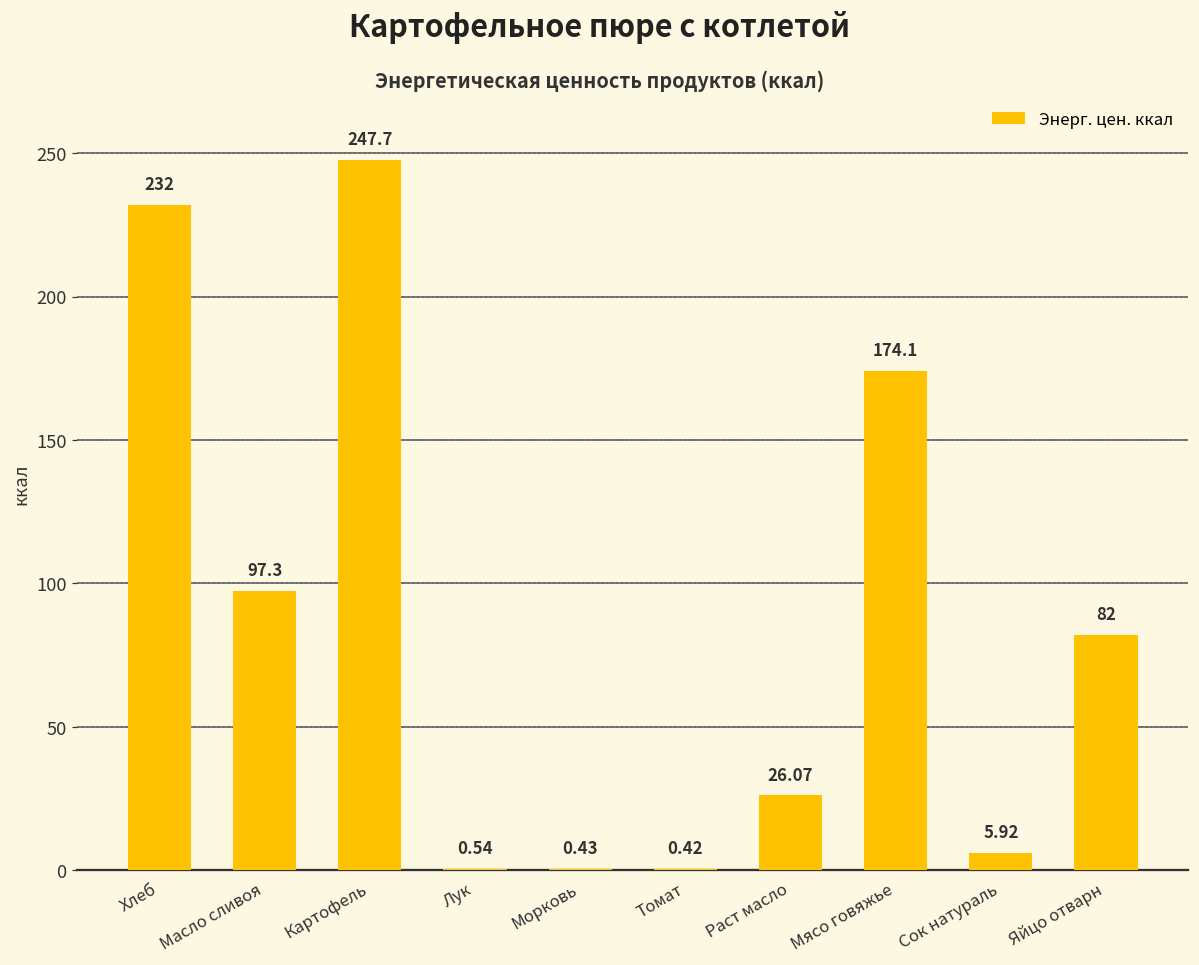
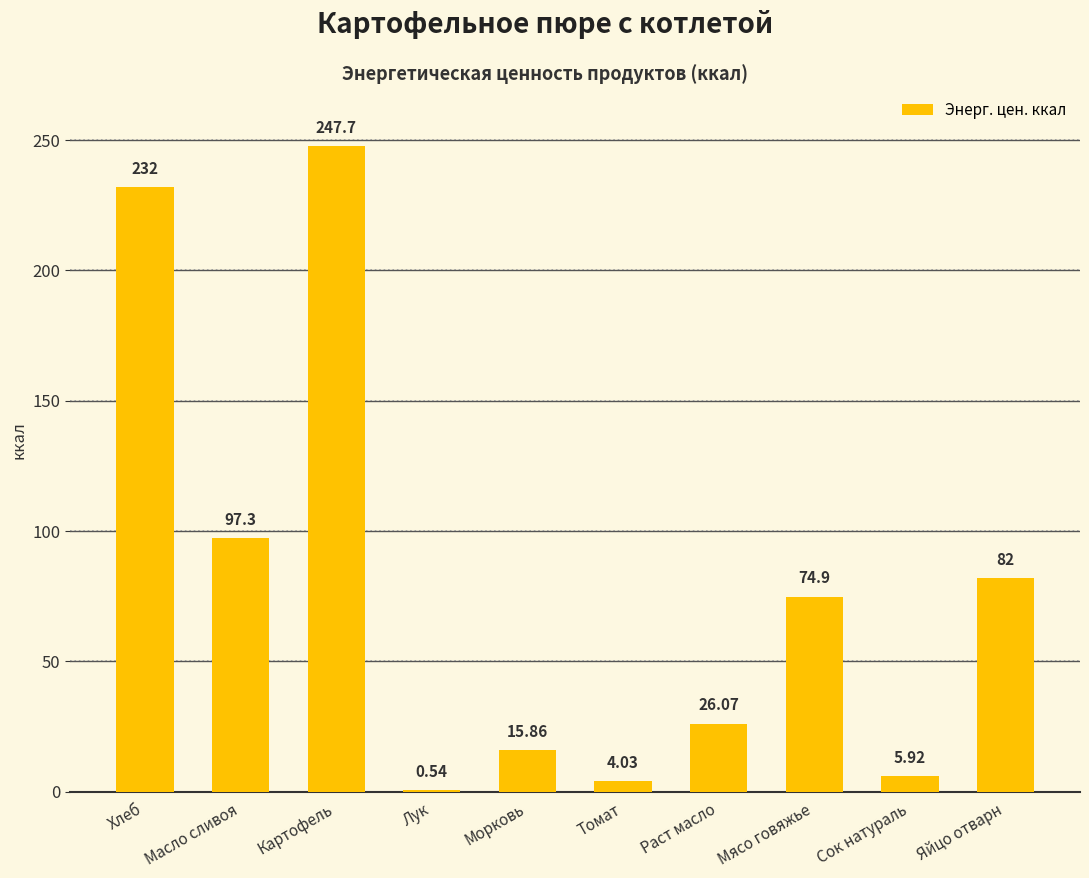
Морковь: 0.43 -> 15.86
Томат: 0.42 -> 4.03
Мясо говяжье: 174.1 -> 74.9
